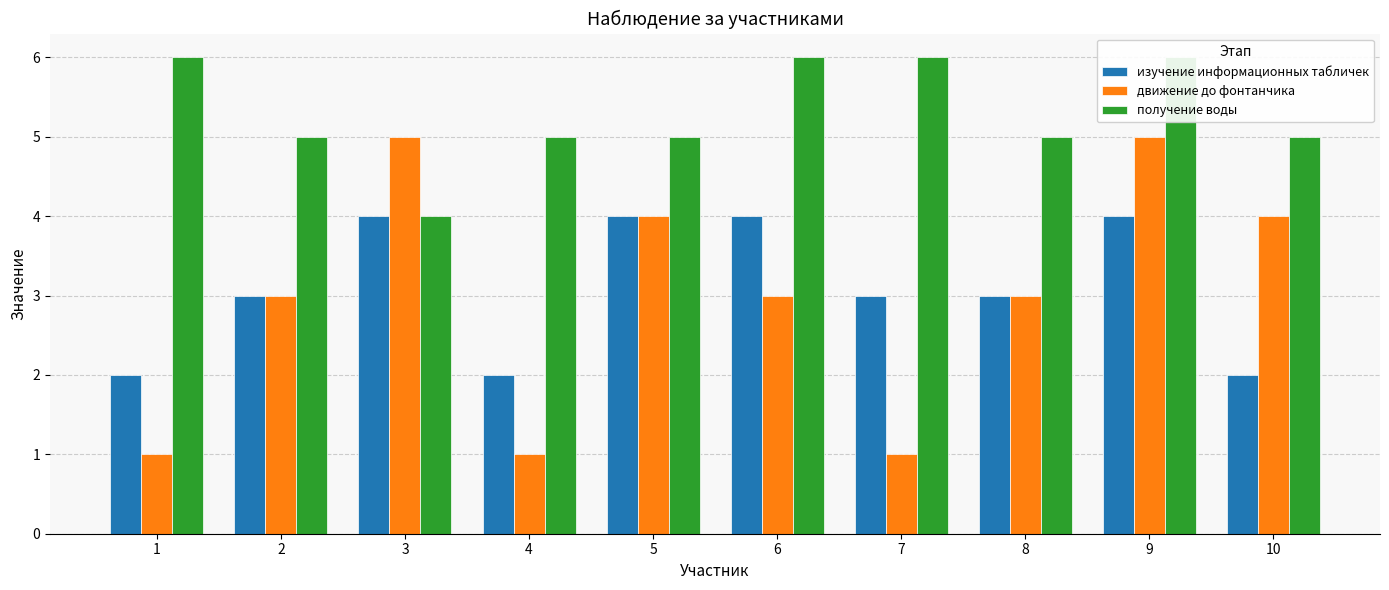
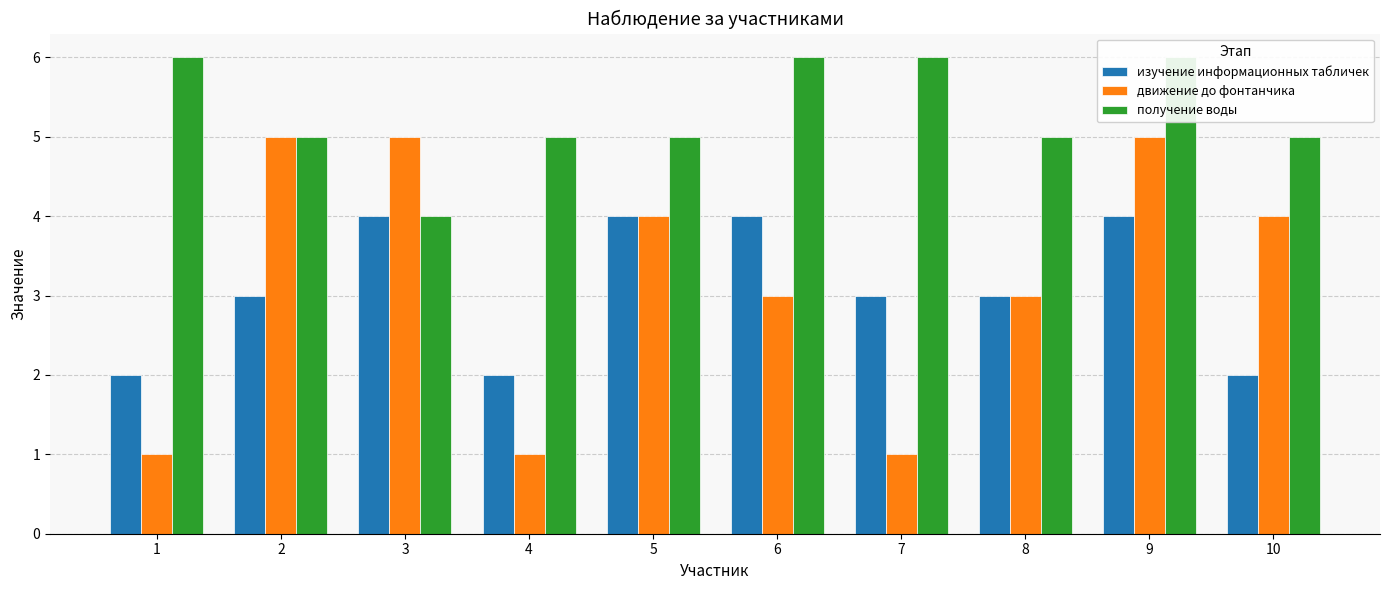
движение до фонтанчика, 2: 3 -> 5
